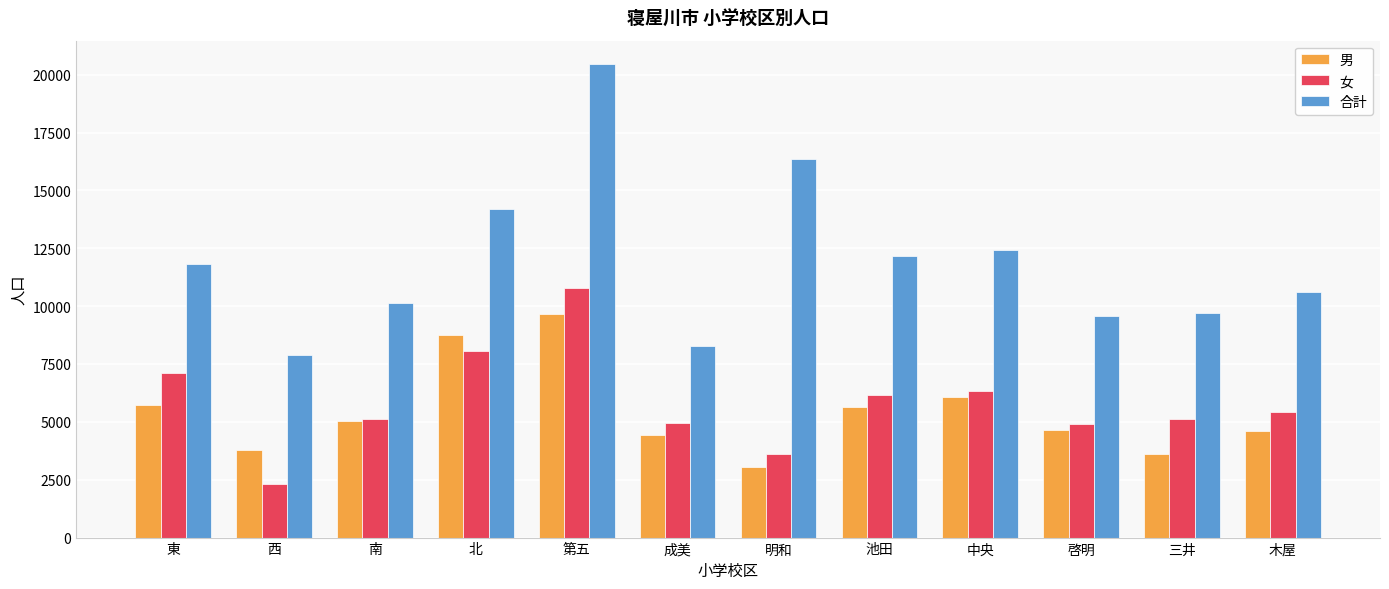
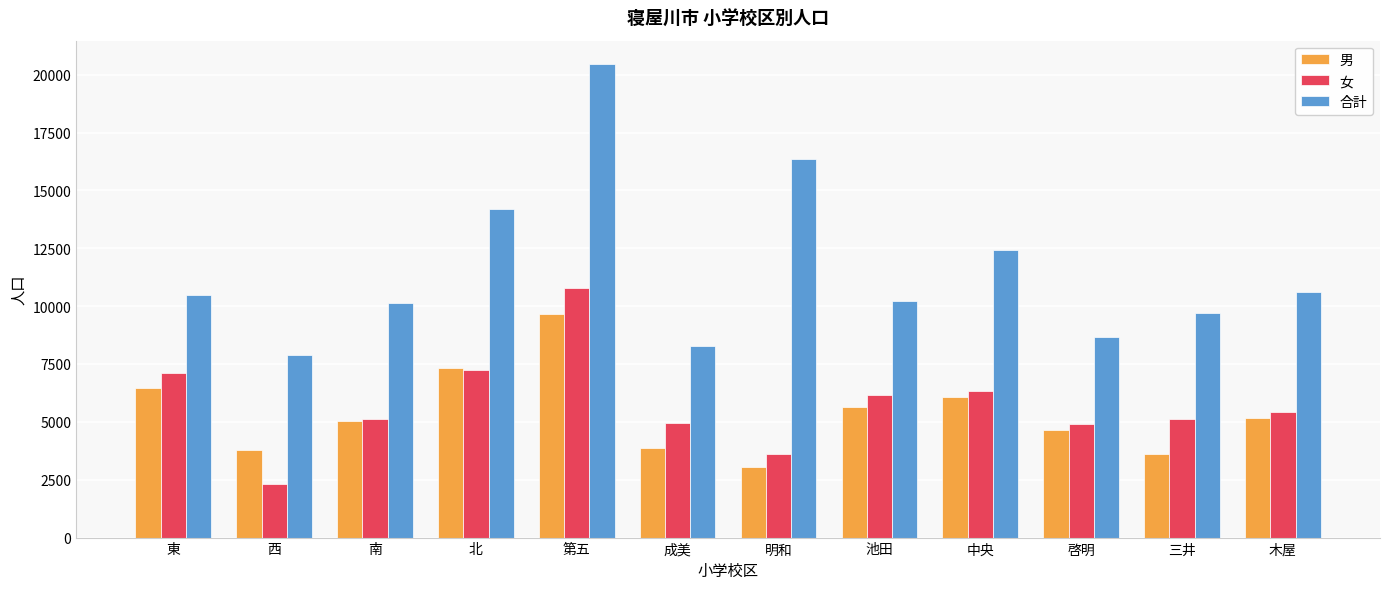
男, 東: 5700 -> 6500
合計, 東: 11800 -> 10500
男, 北: 8700 -> 7300
女, 北: 8000 -> 7300
男, 成美: 4400 -> 3900
合計, 池田: 12200 -> 10200
合計, 啓明: 9600 -> 8700
男, 木屋: 4600 -> 5200
